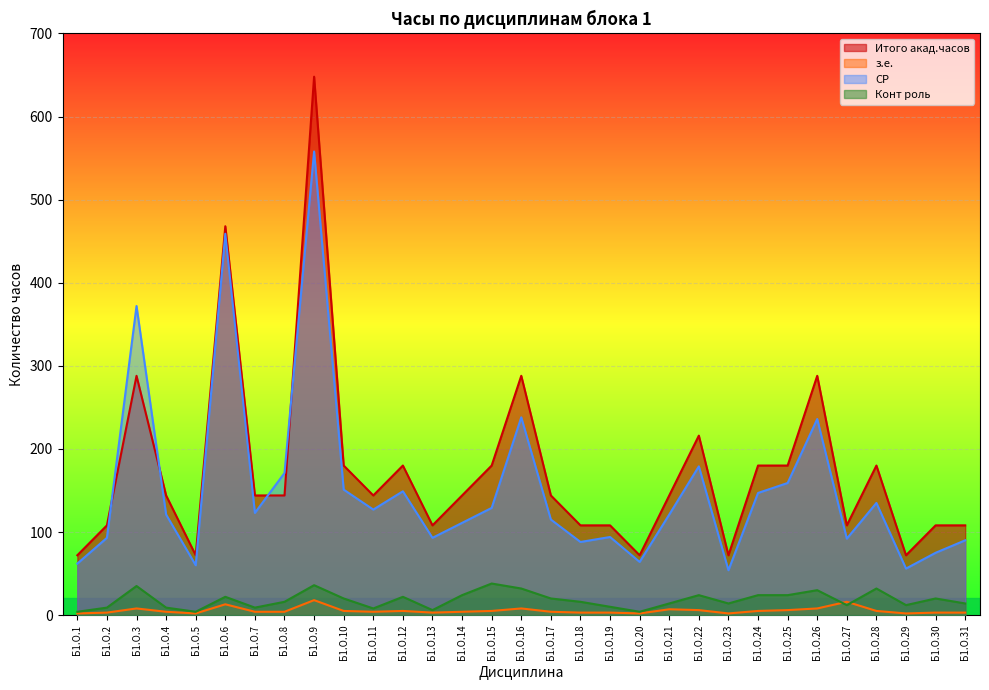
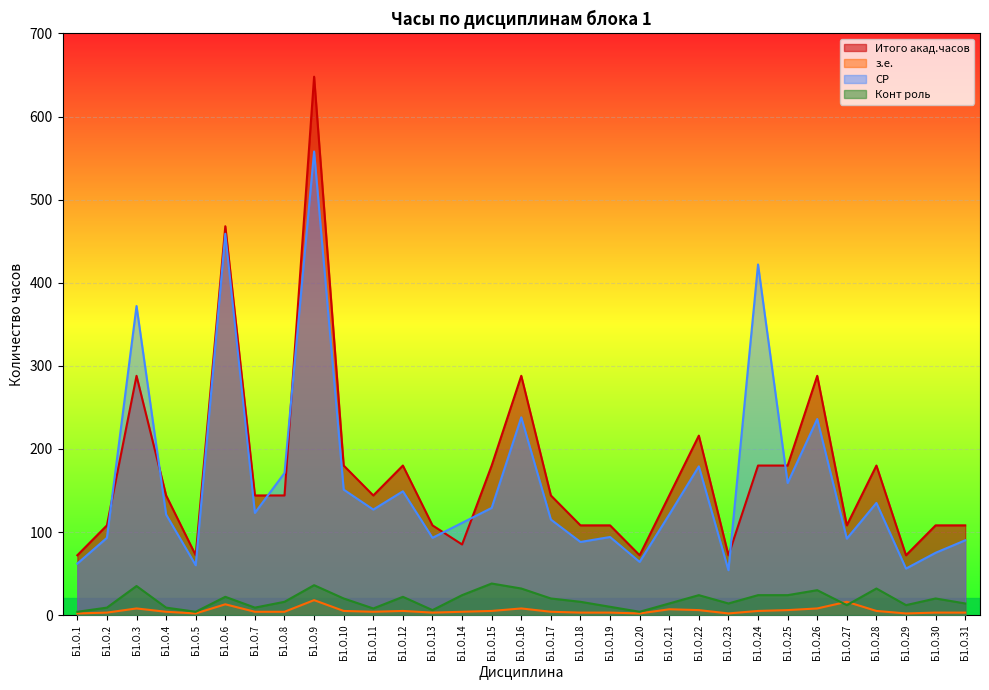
Итого акад.часов, Б1.О.14: 140 -> 90
СР, Б1.О.24: 150 -> 420
